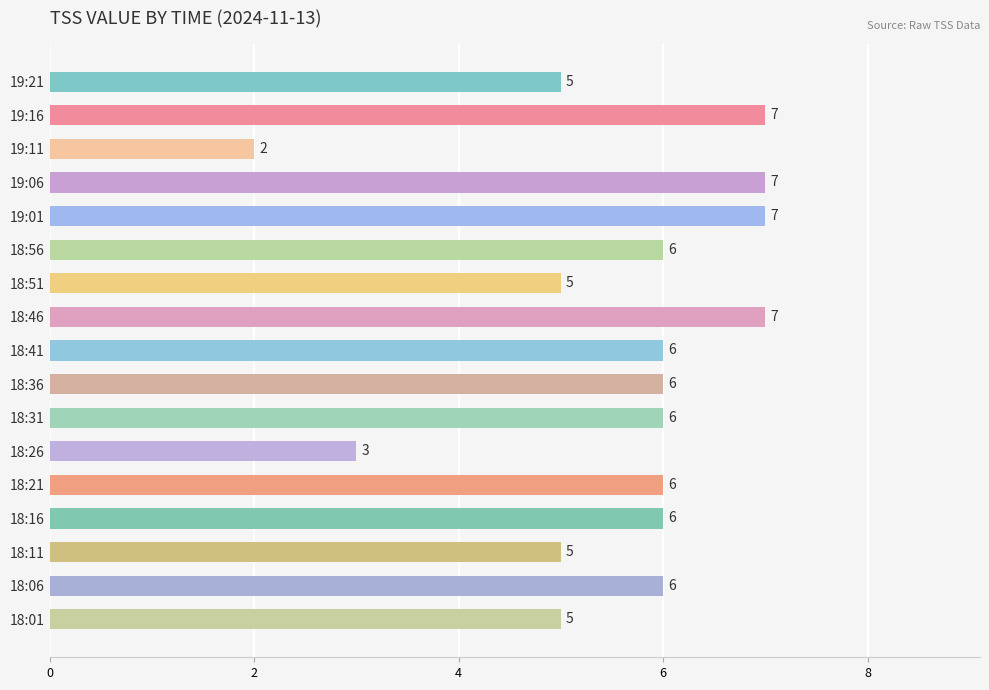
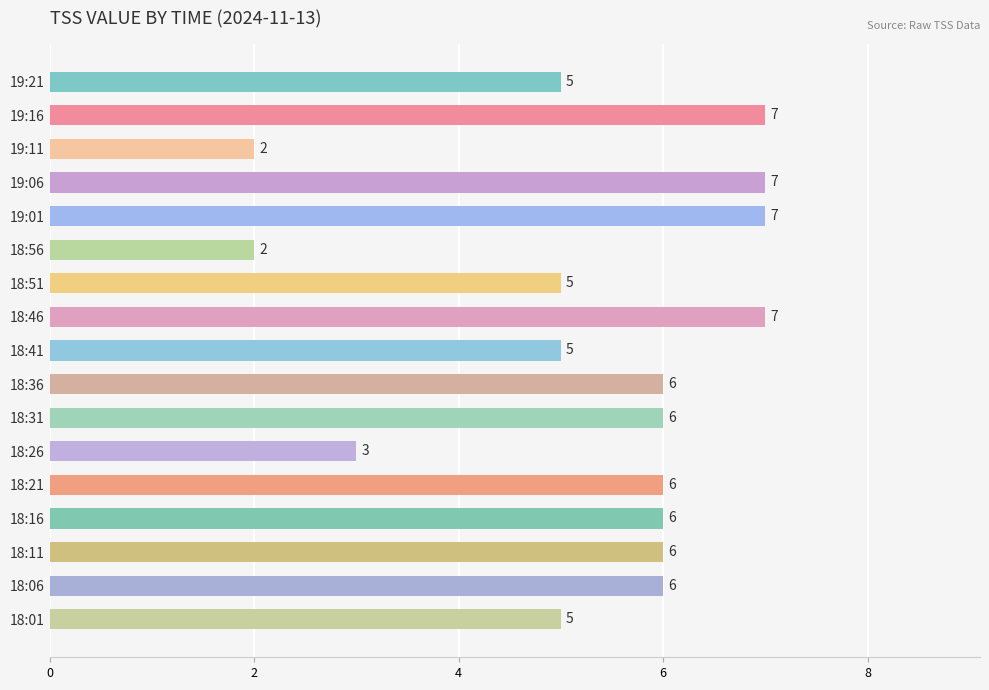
18:56: 6 -> 2
18:41: 6 -> 5
18:11: 5 -> 6
